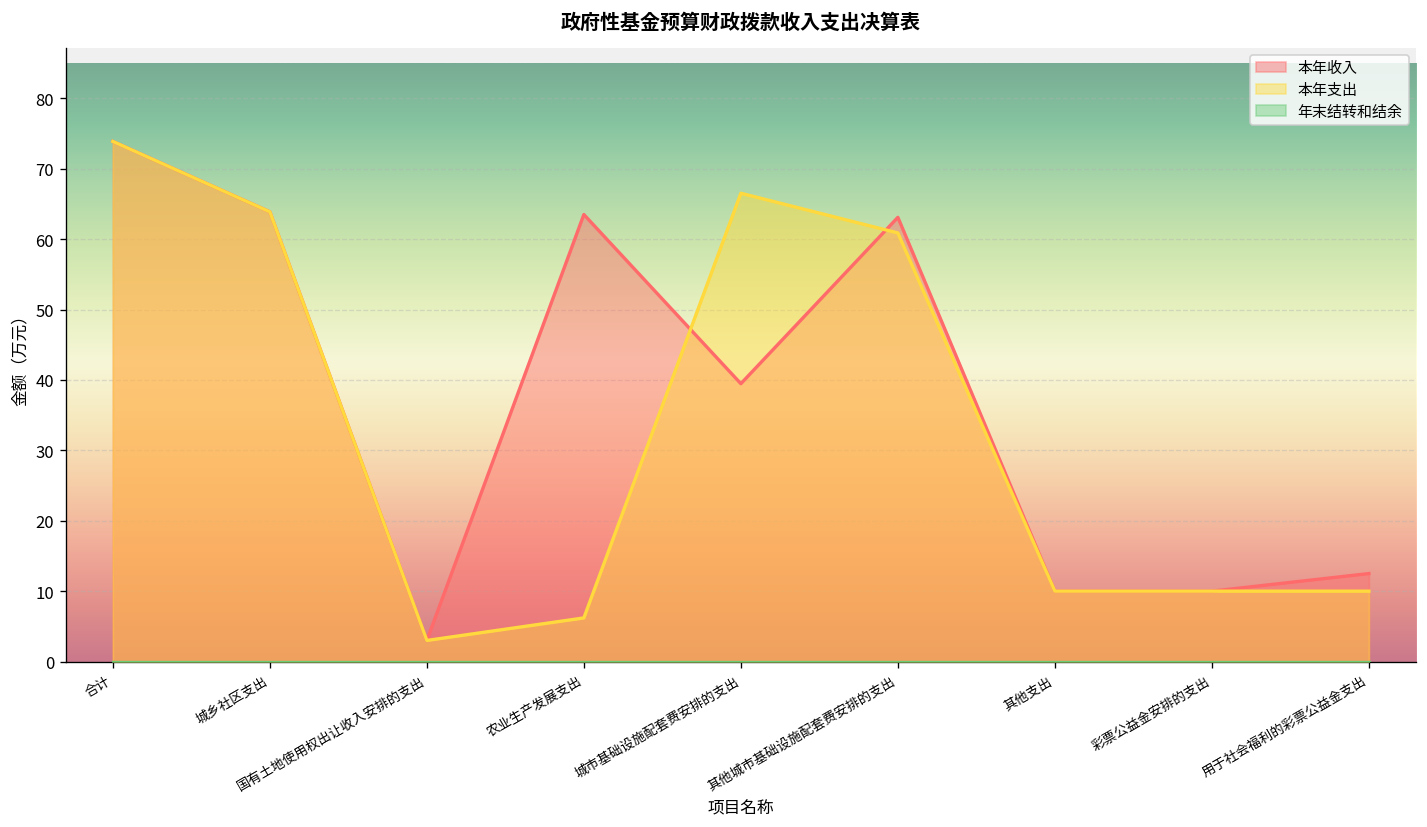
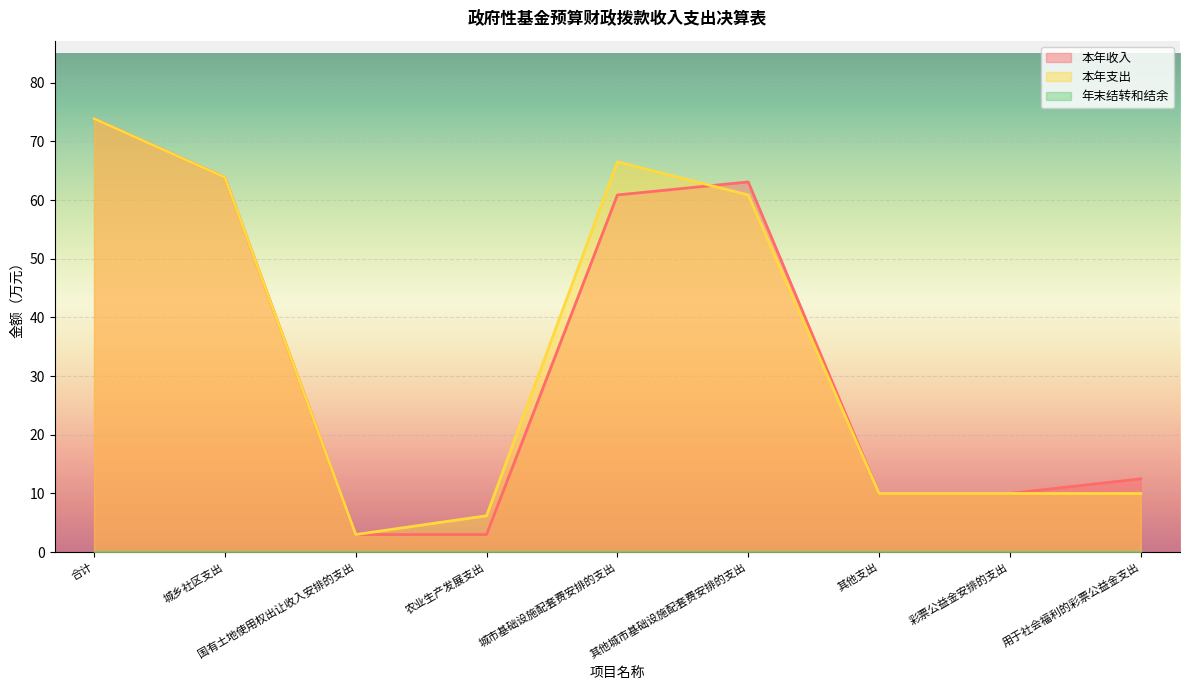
本年收入, 农业生产发展支出: 64 -> 3
本年收入, 城市基础设施配套费安排的支出: 39 -> 61
